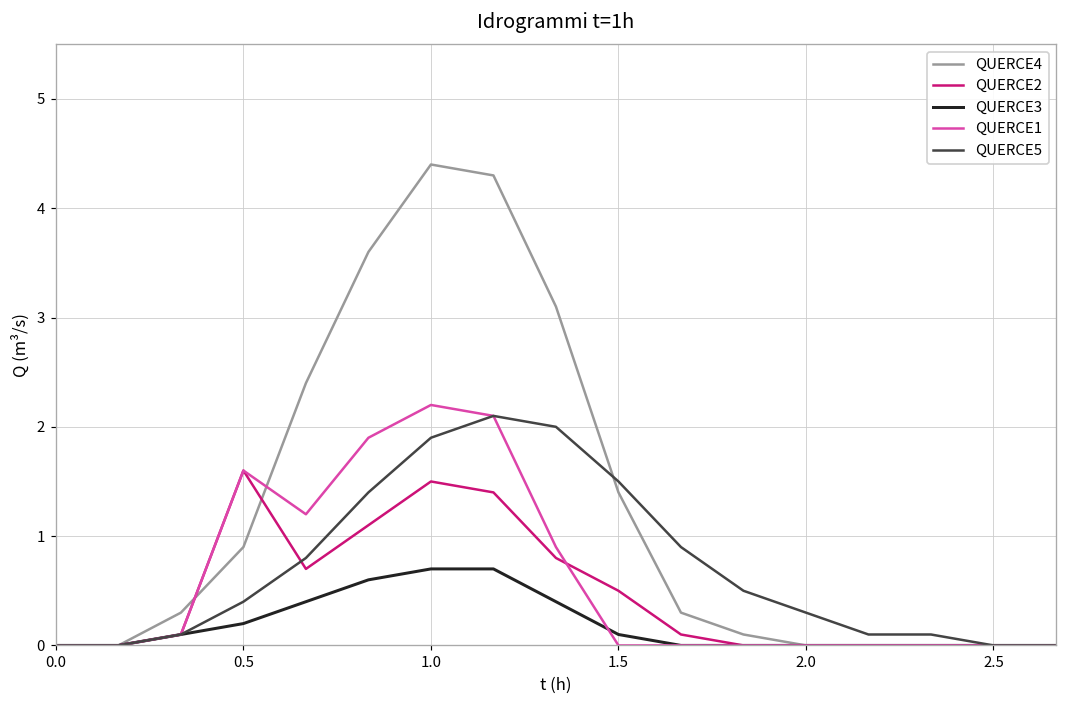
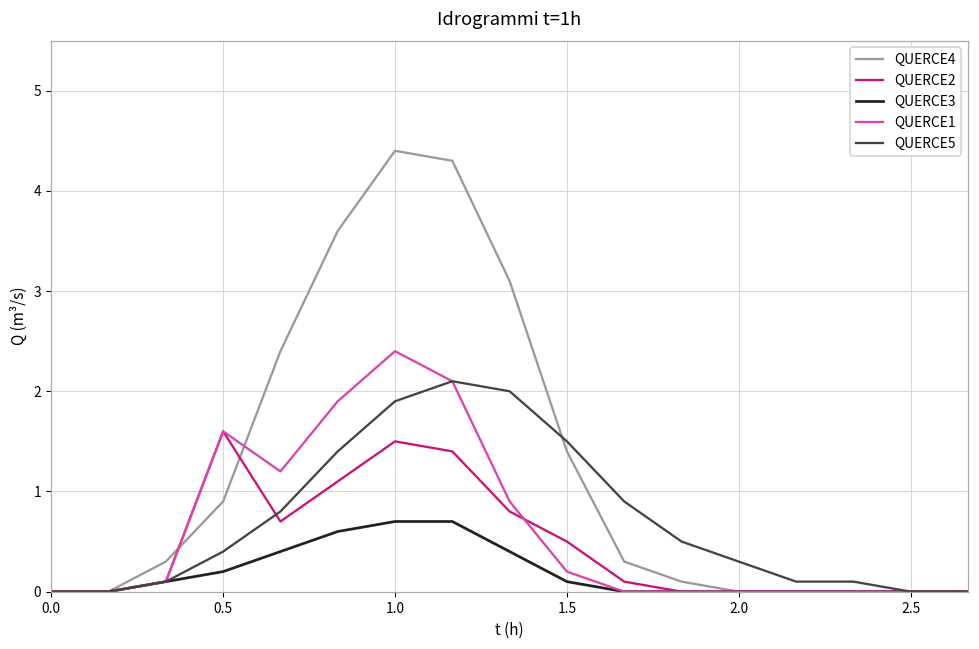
QUERCE1, 1.0: 2.2 -> 2.4
QUERCE1, 1.5: 0.0 -> 0.2
